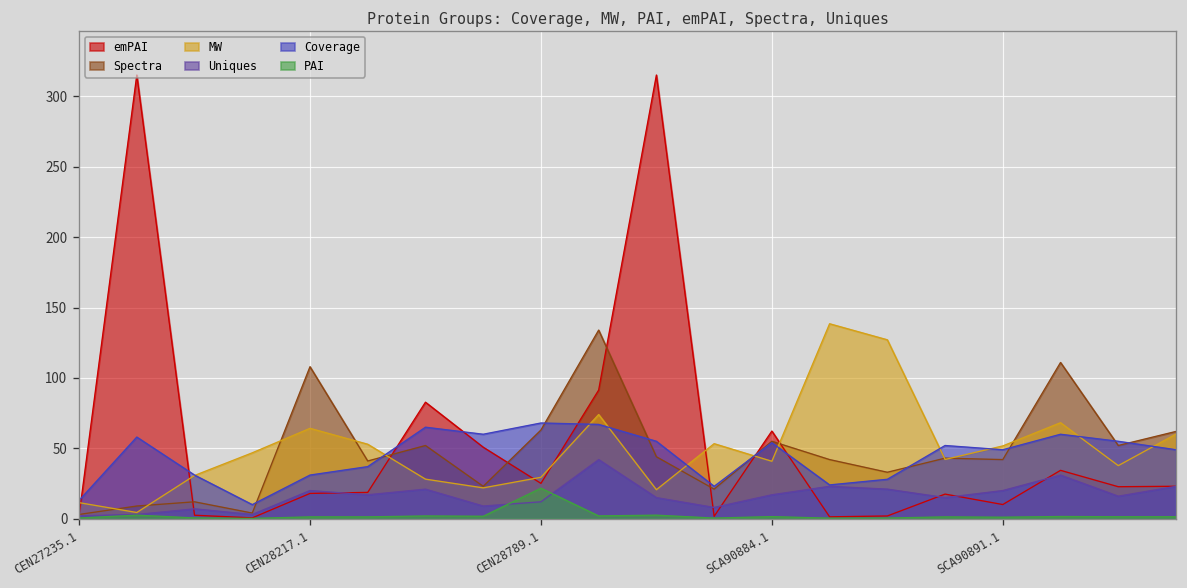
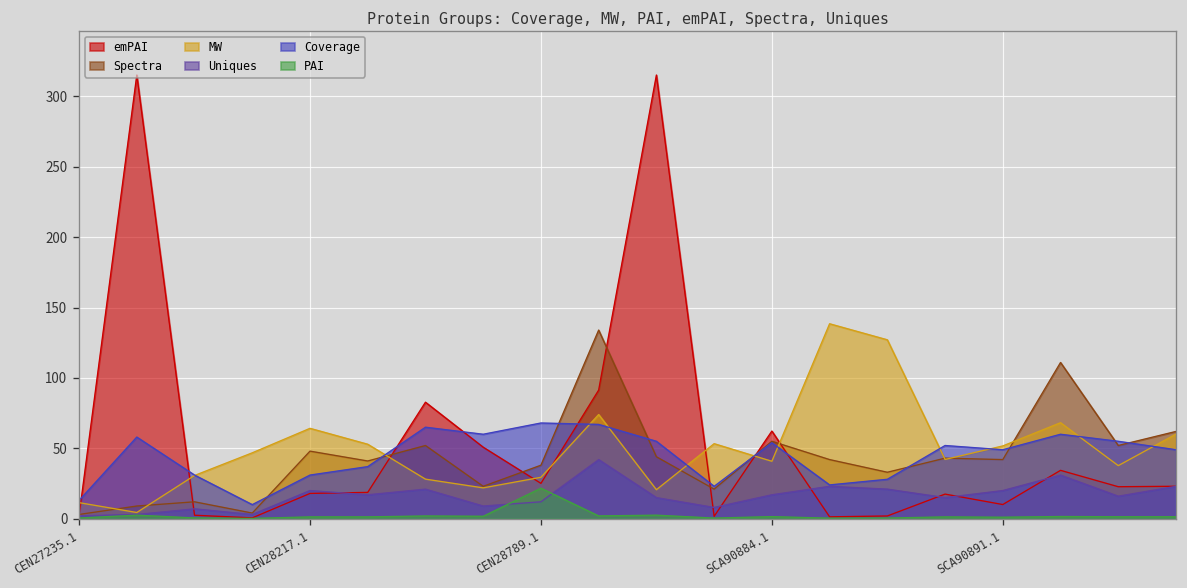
Spectra, CEN28217.1: 108 -> 48
Spectra, CEN28789.1: 63 -> 38
